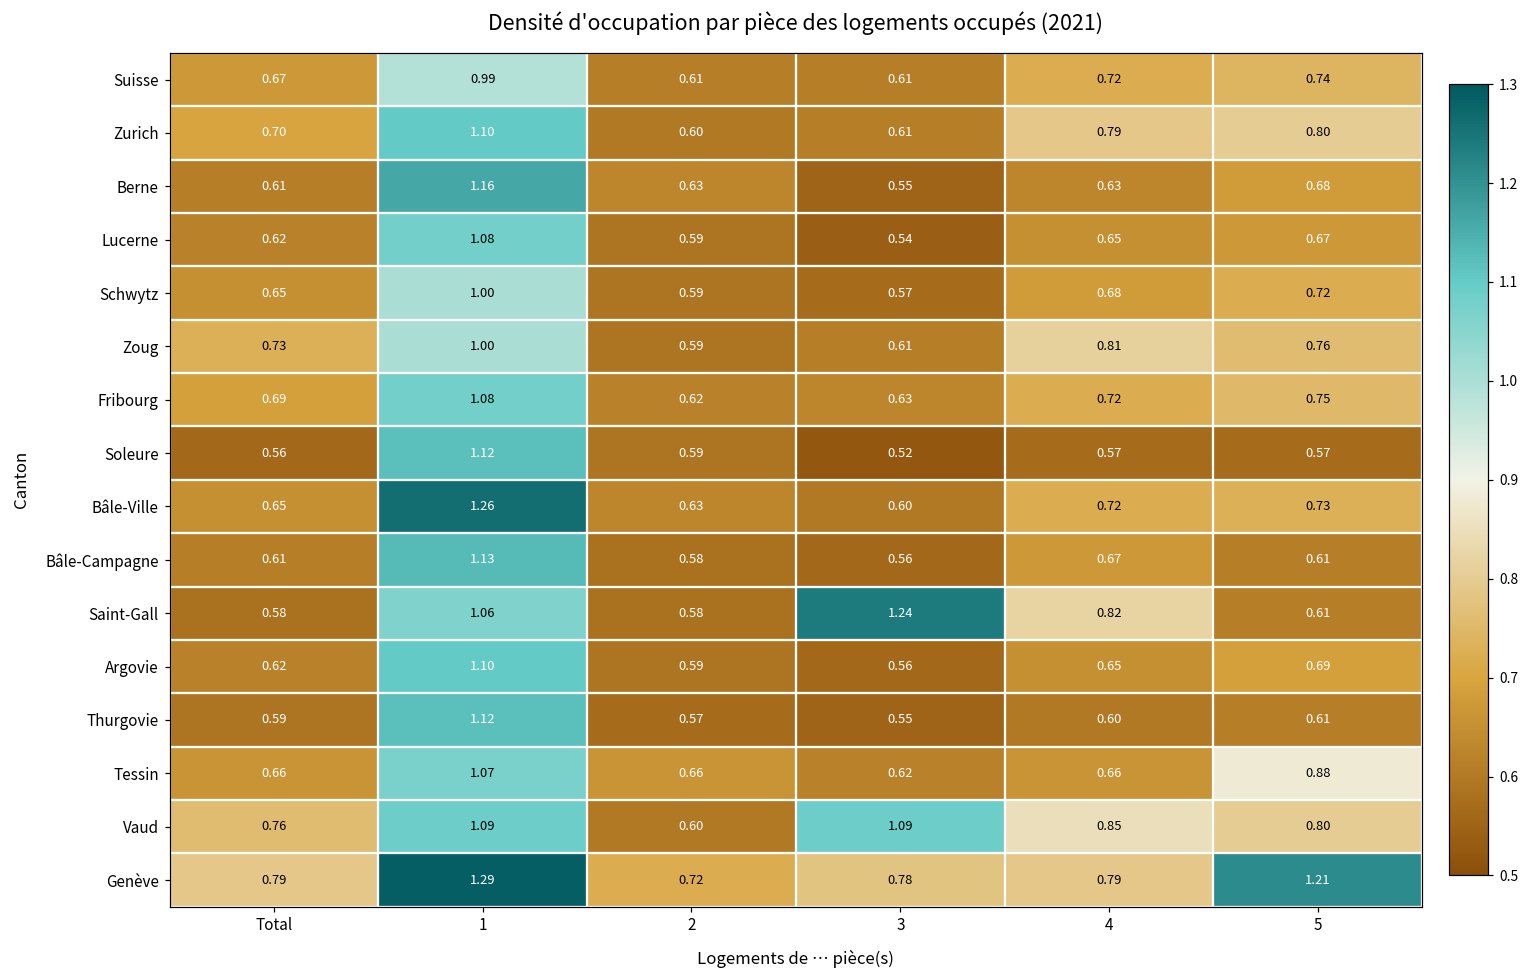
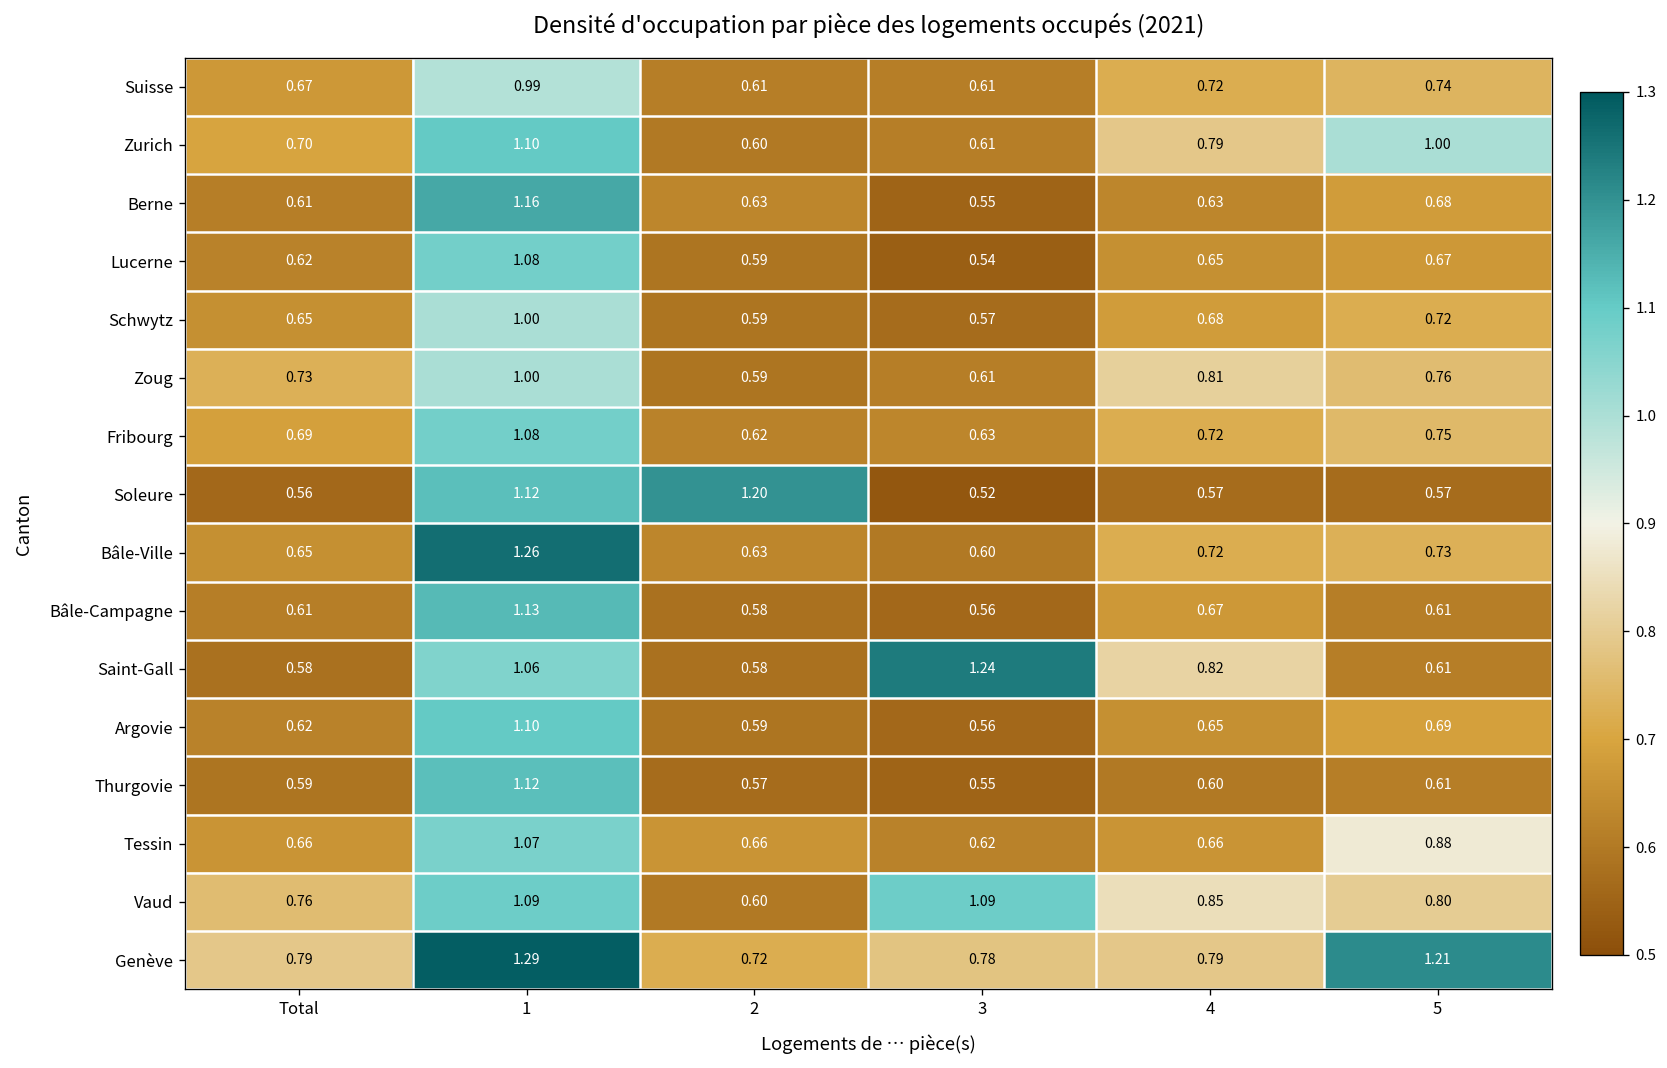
Zurich, 5: 0.80 -> 1.00
Soleure, 2: 0.59 -> 1.20
